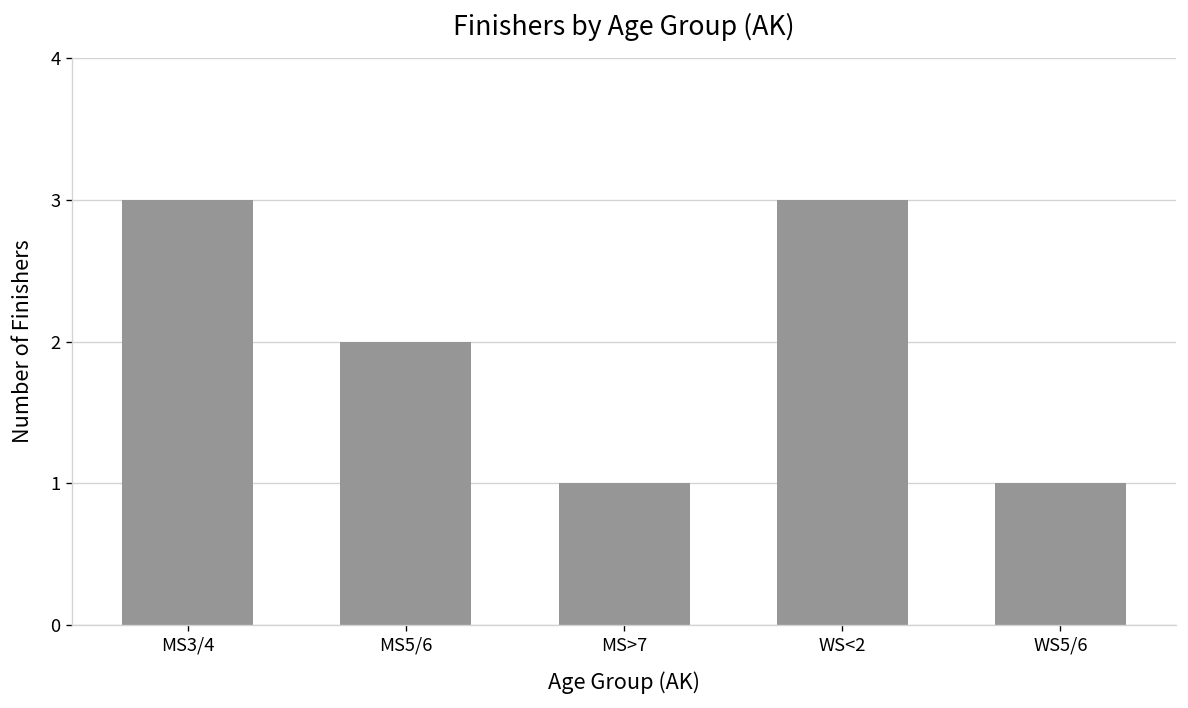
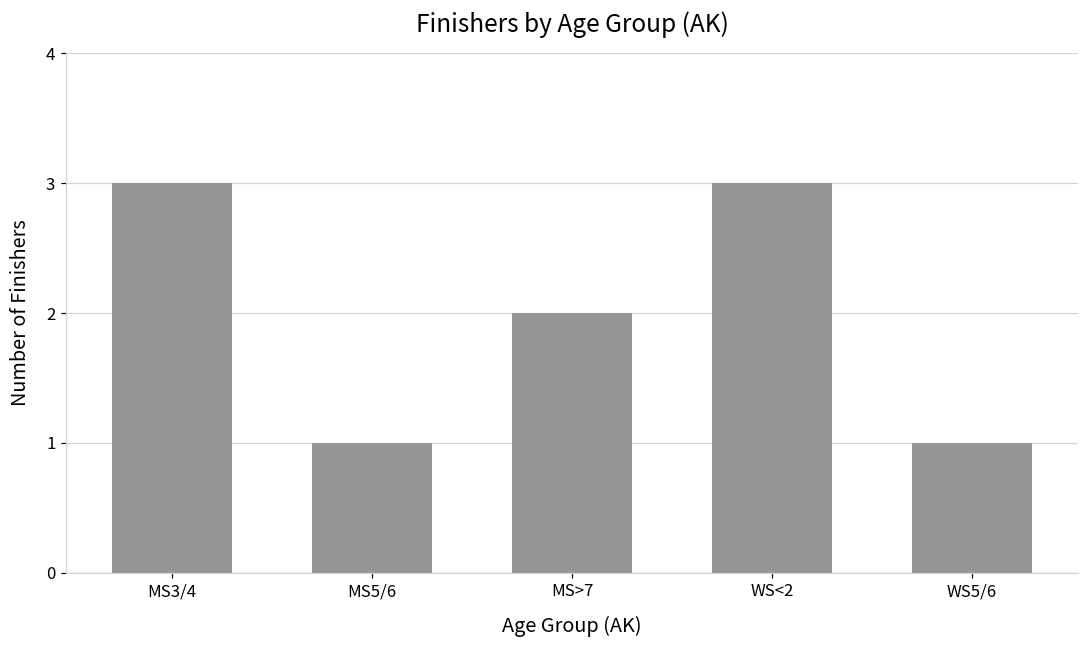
MS5/6: 2 -> 1
MS>7: 1 -> 2
